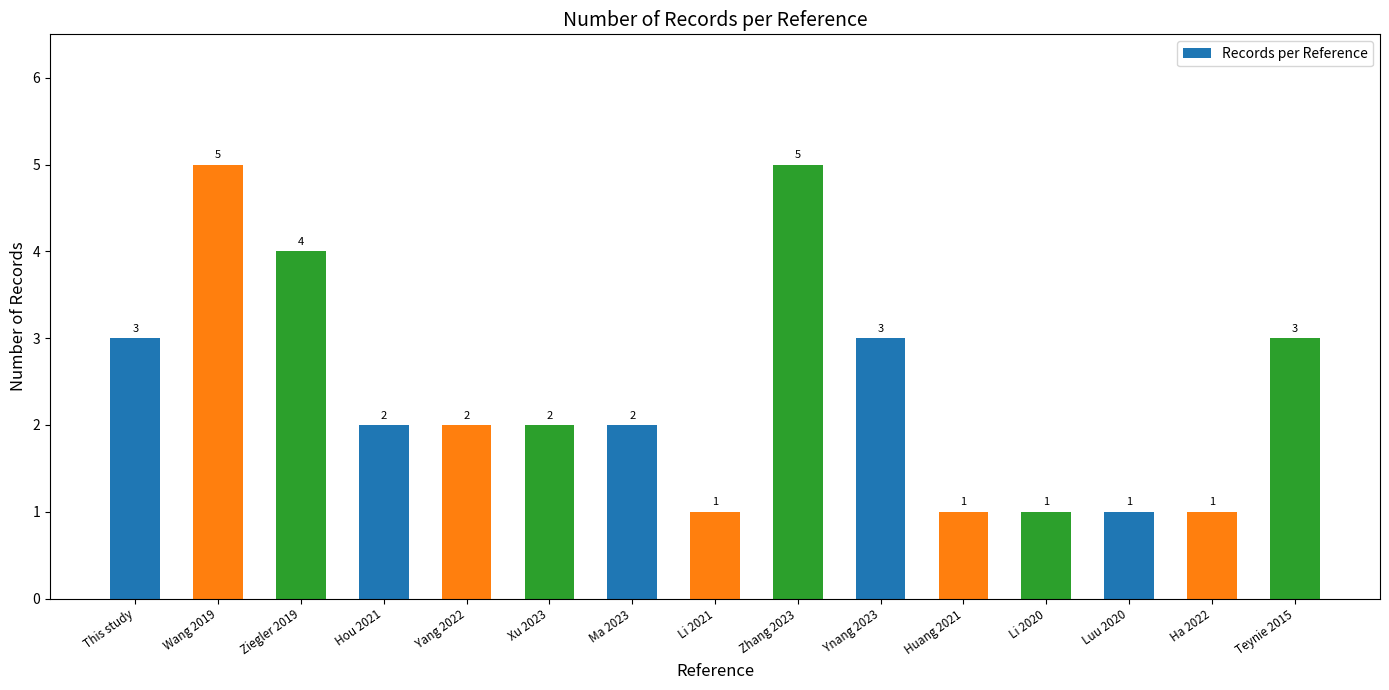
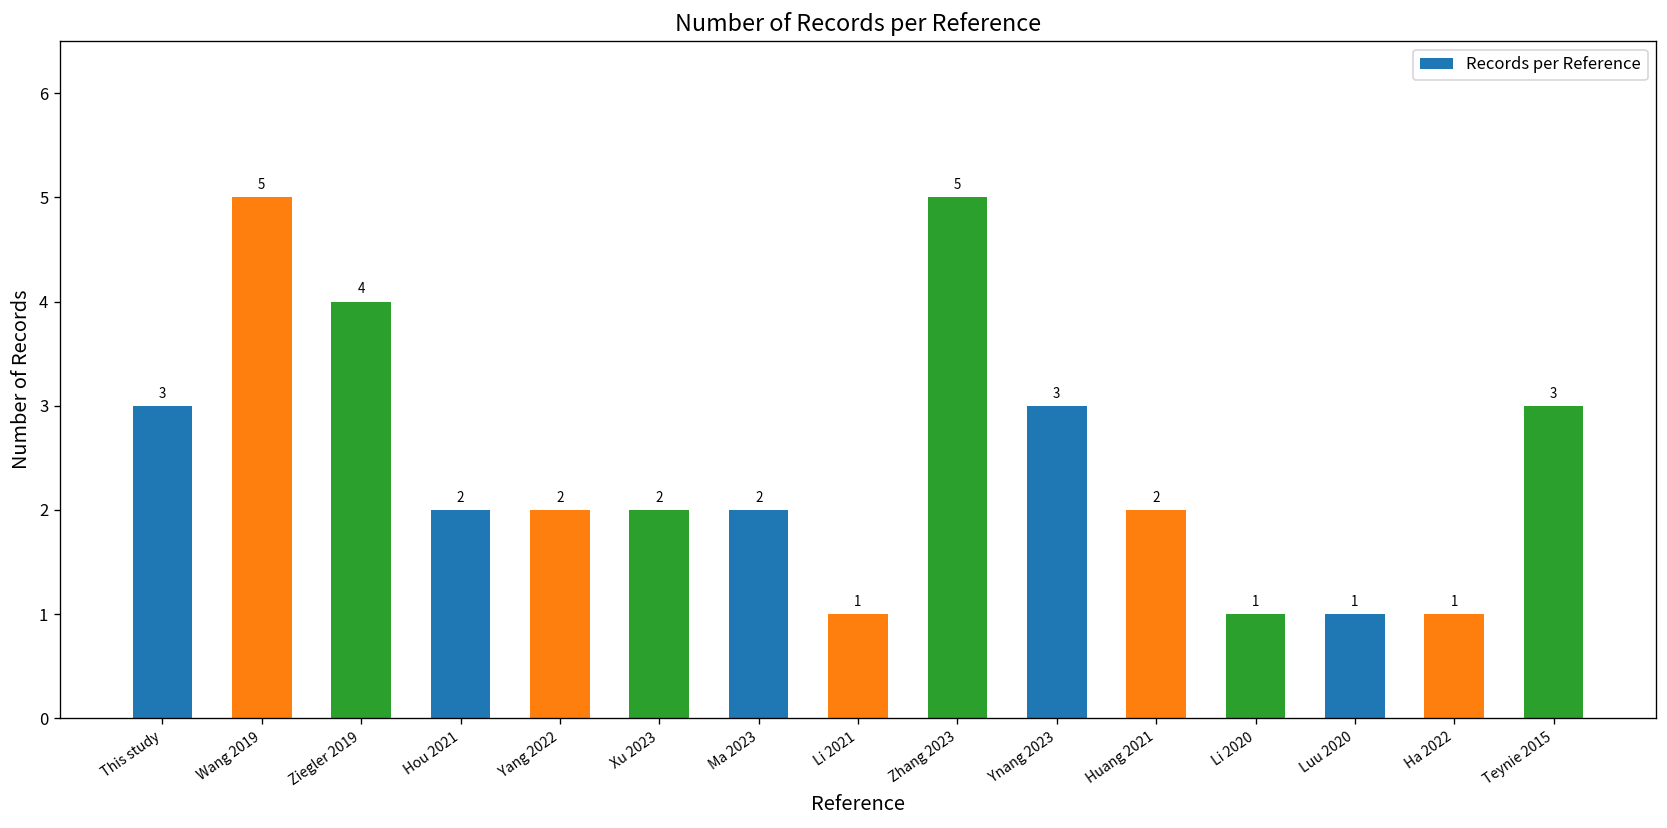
Huang 2021: 1 -> 2
